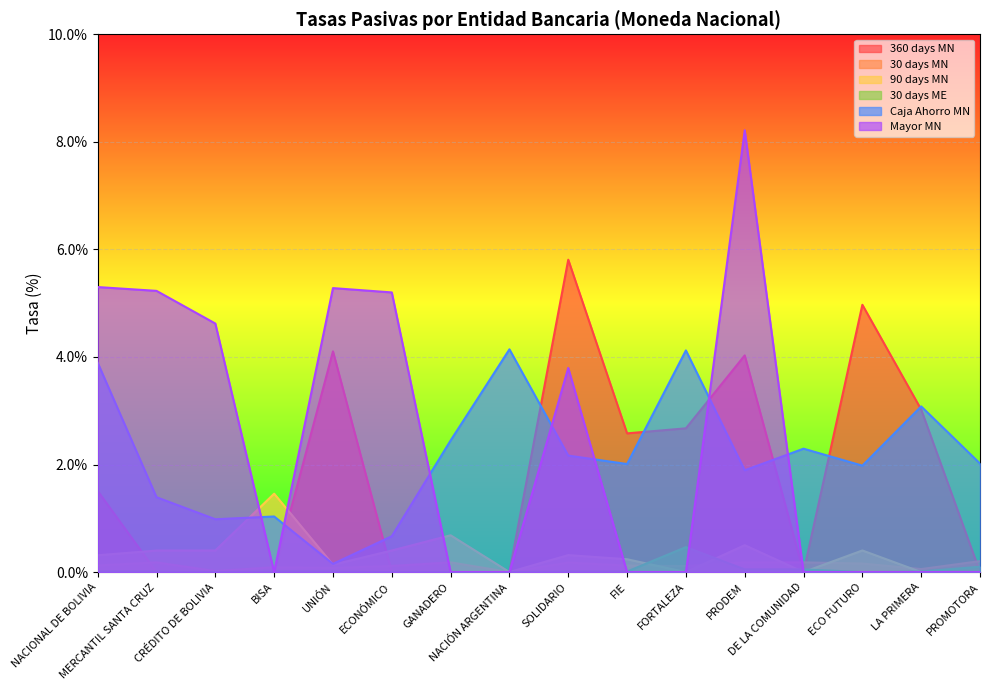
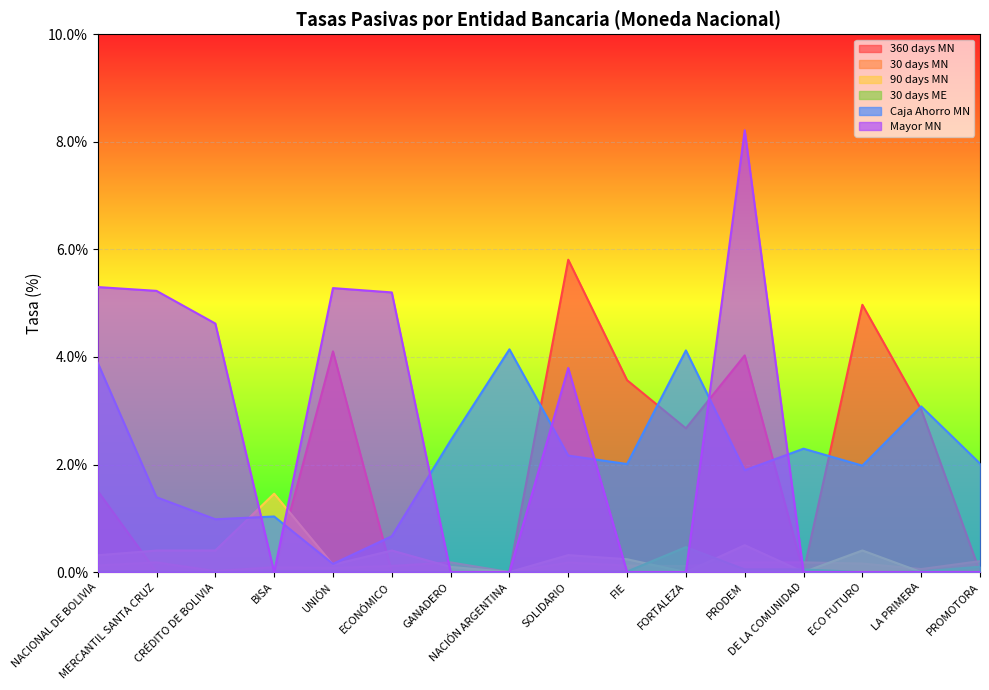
90 days MN, GANADERO: 0.7% -> 0.1%
360 days MN, FIE: 2.6% -> 3.6%
